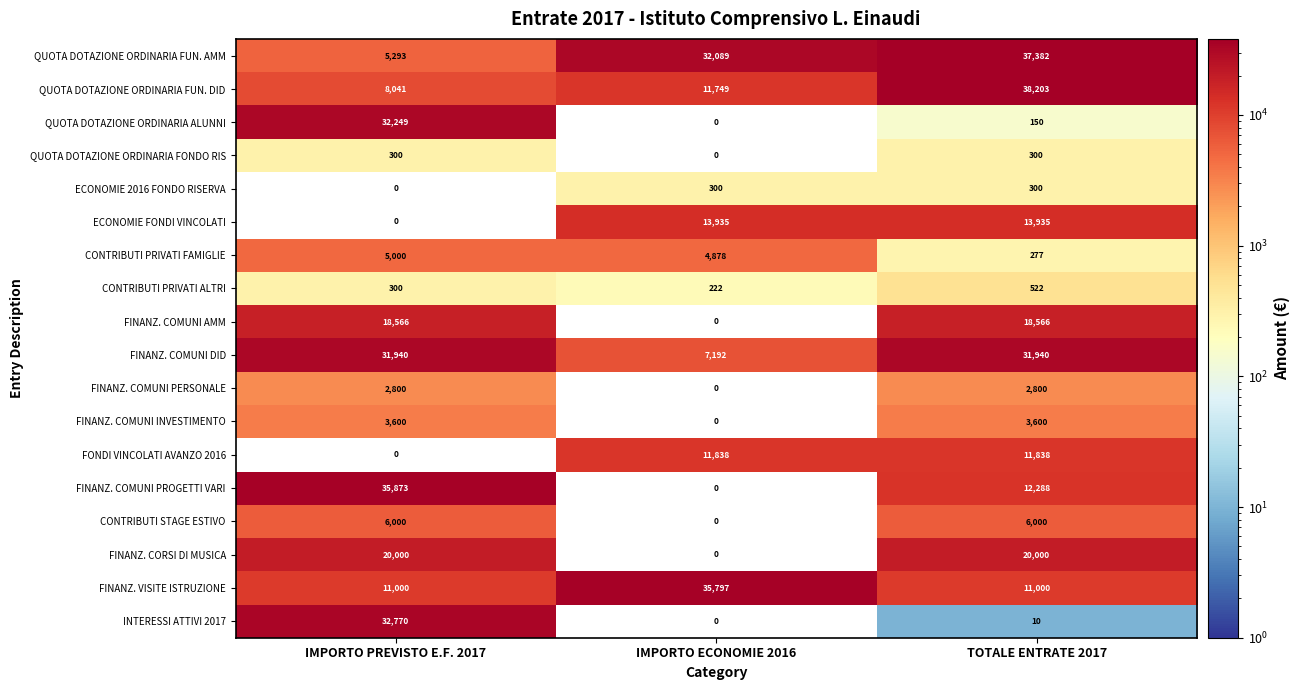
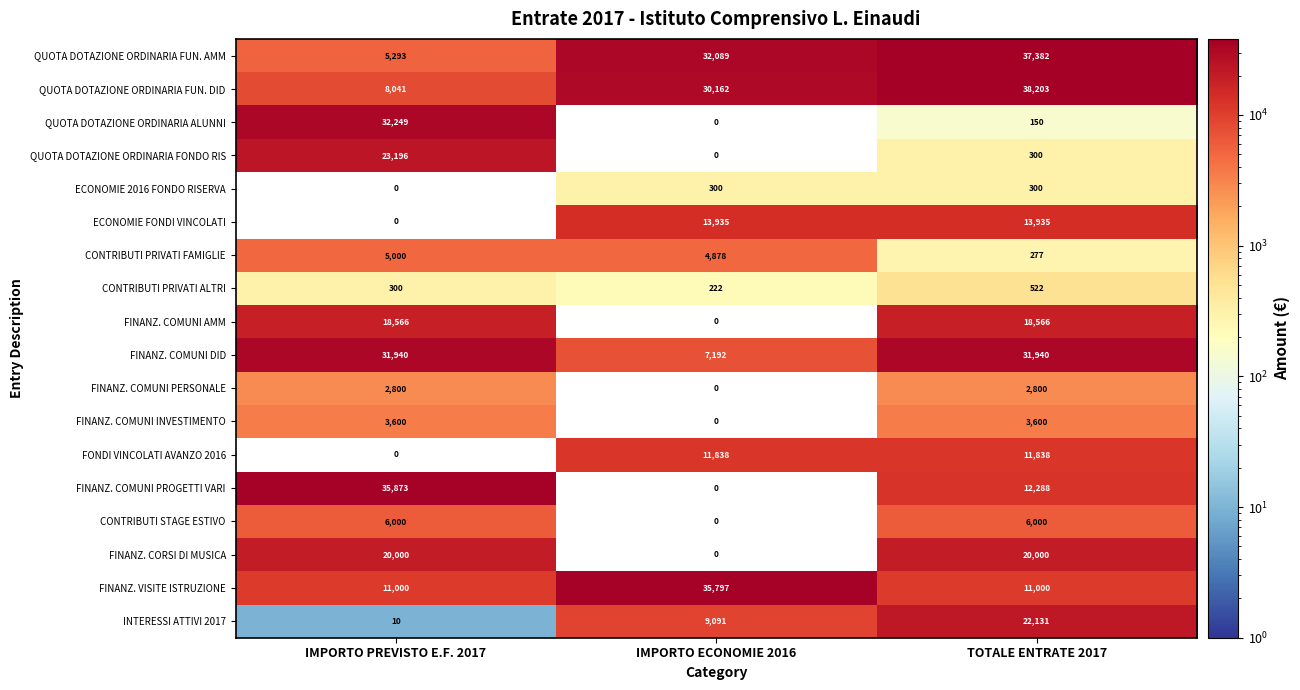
QUOTA DOTAZIONE ORDINARIA FUN. DID, IMPORTO ECONOMIE 2016: 11,749 -> 30,162
QUOTA DOTAZIONE ORDINARIA FONDO RIS, IMPORTO PREVISTO E.F. 2017: 300 -> 23,196
INTERESSI ATTIVI 2017, IMPORTO PREVISTO E.F. 2017: 32,770 -> 10
INTERESSI ATTIVI 2017, IMPORTO ECONOMIE 2016: 0 -> 9,091
INTERESSI ATTIVI 2017, TOTALE ENTRATE 2017: 10 -> 22,131
